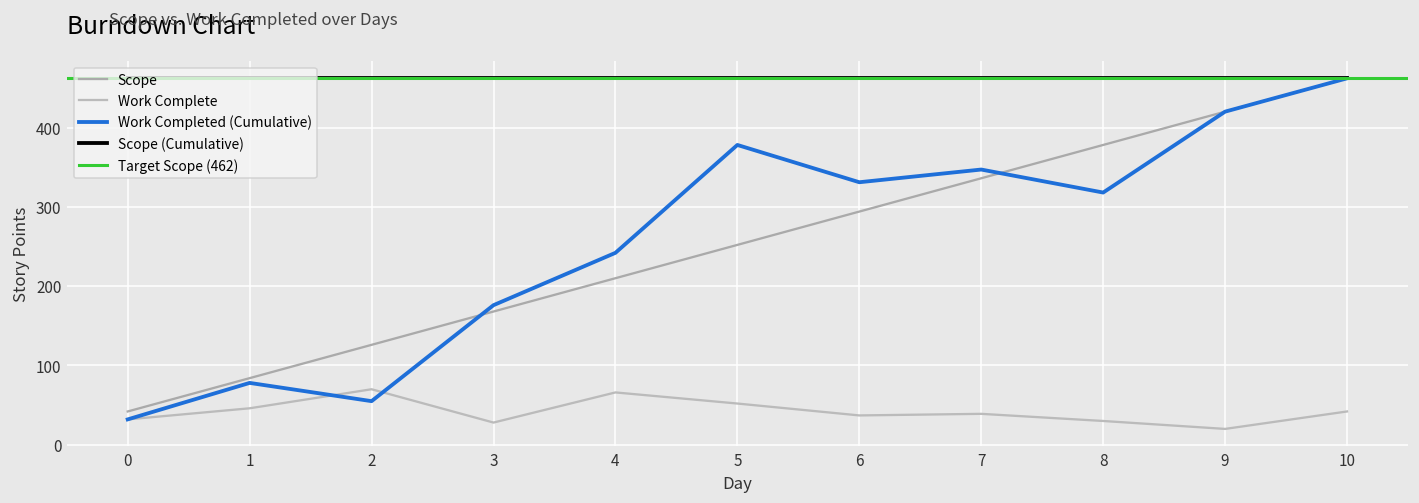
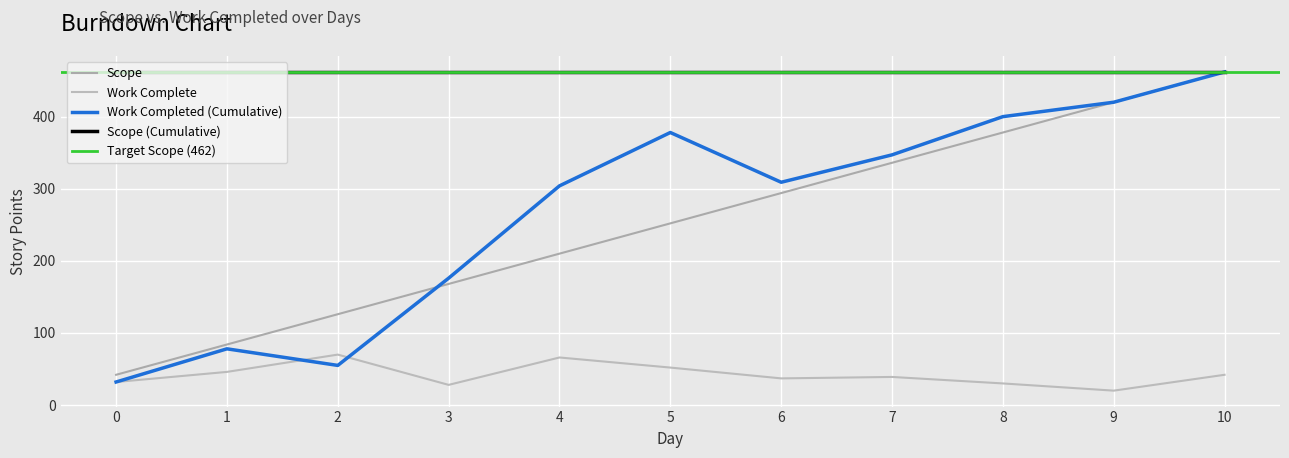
Work Completed (Cumulative), 4: 240 -> 300
Work Completed (Cumulative), 6: 330 -> 310
Work Completed (Cumulative), 8: 320 -> 400
